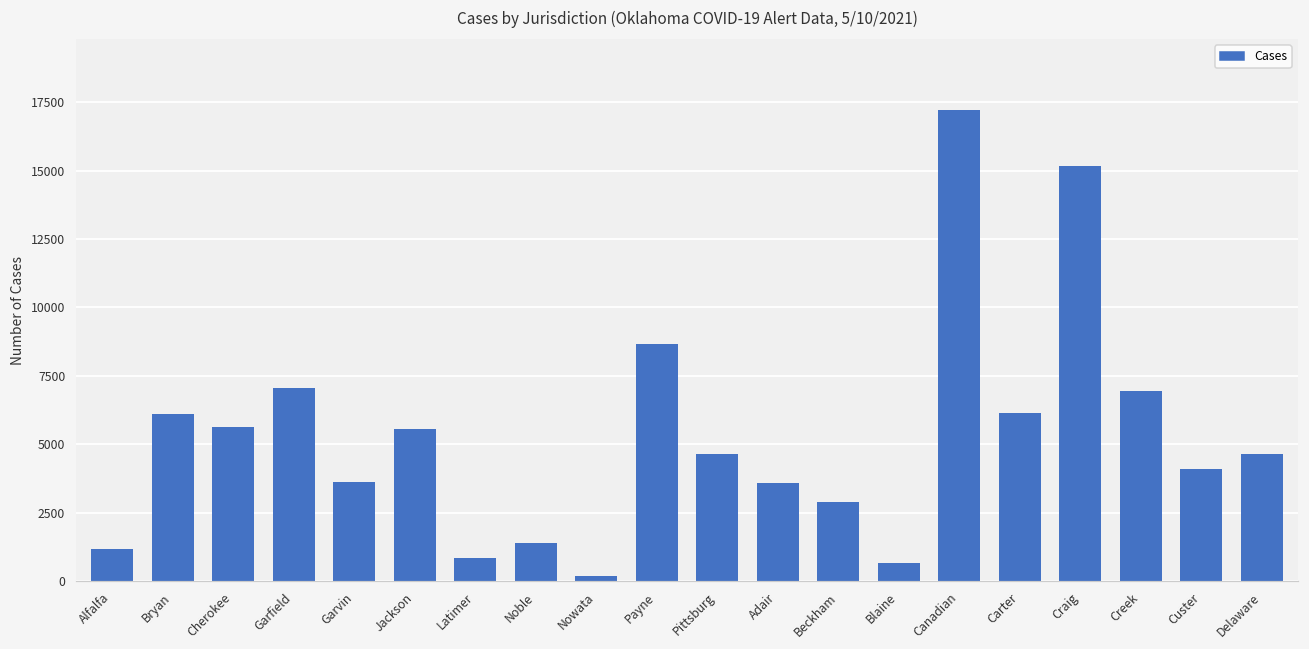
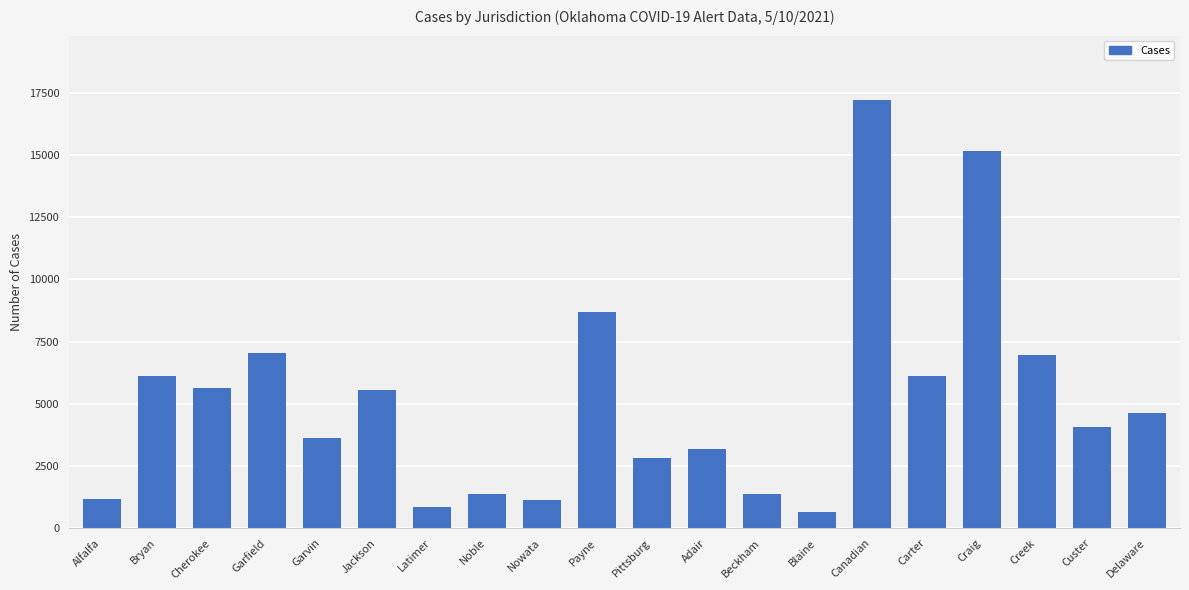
Nowata: 200 -> 1100
Pittsburg: 4600 -> 2800
Adair: 3600 -> 3200
Beckham: 2900 -> 1400
